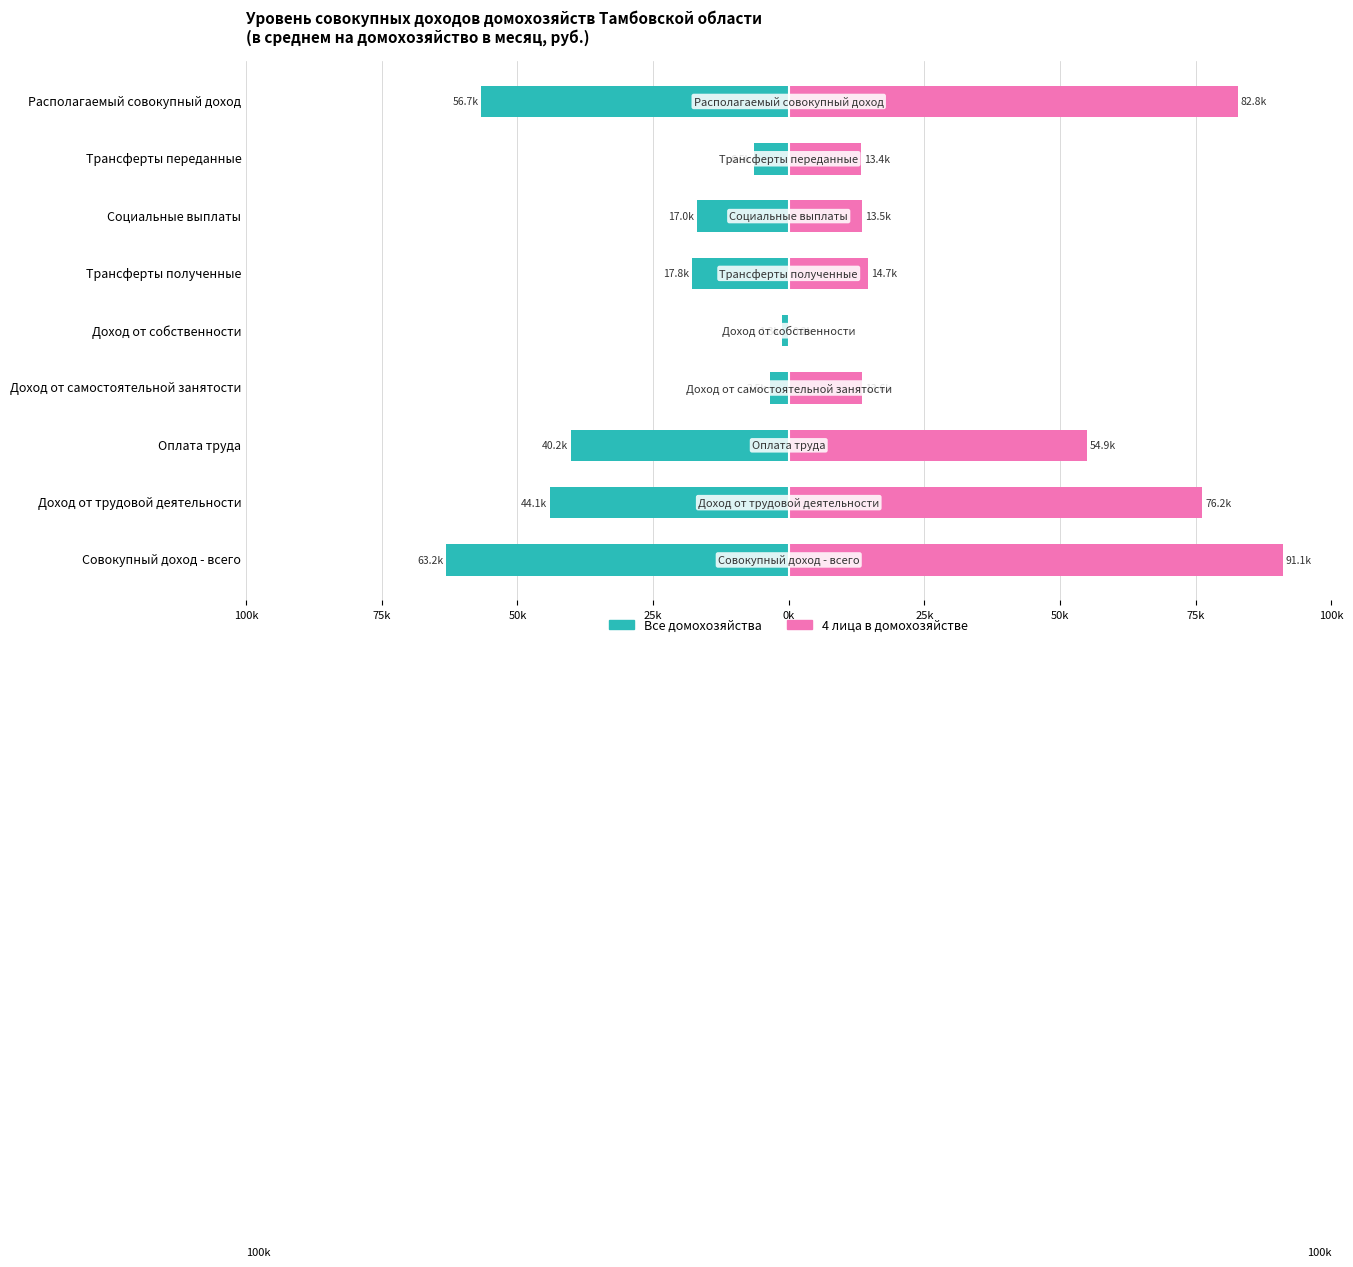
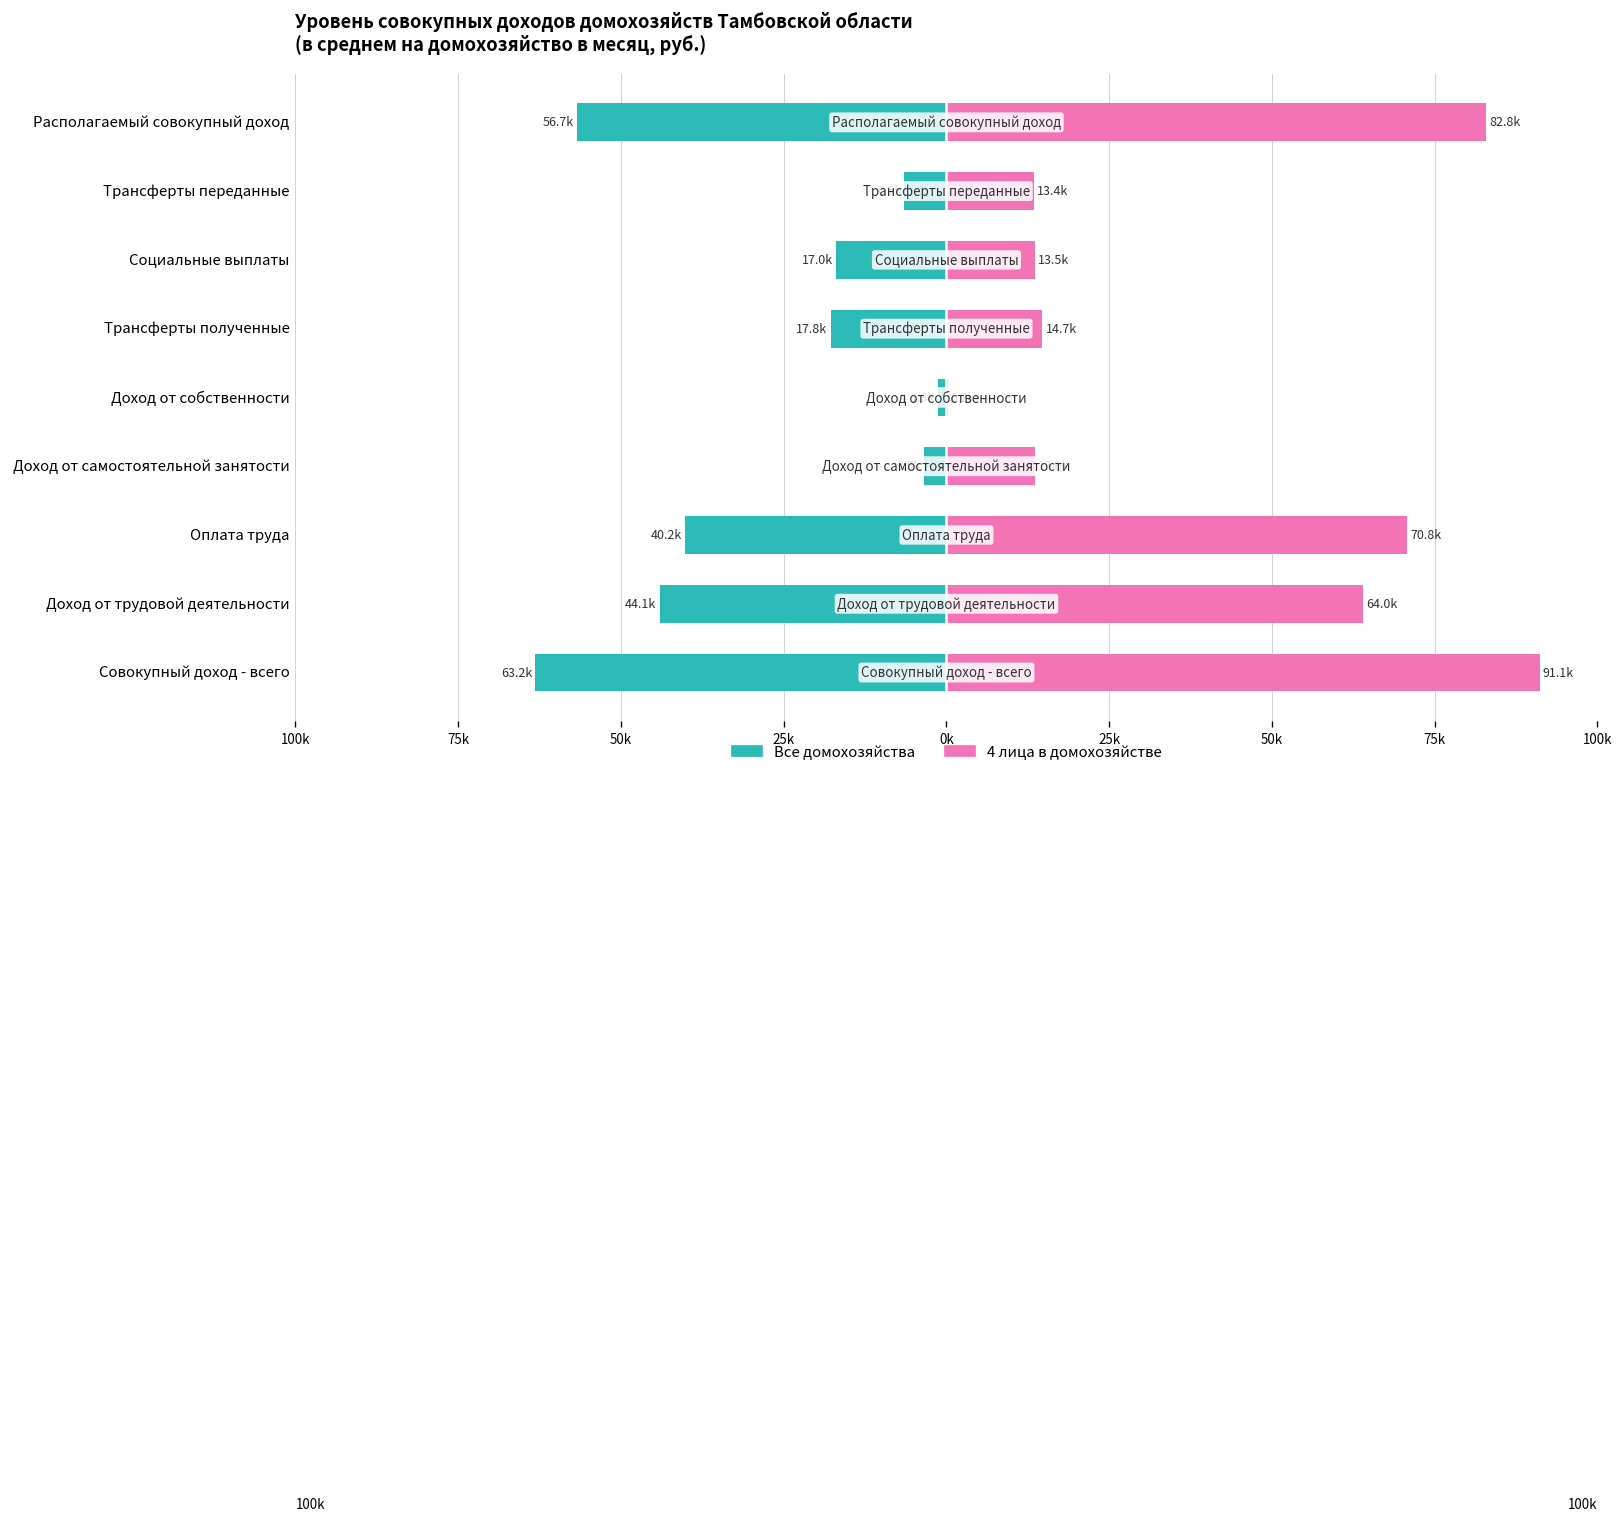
4 лица в домохозяйстве, Оплата труда: 54.9k -> 70.8k
4 лица в домохозяйстве, Доход от трудовой деятельности: 76.2k -> 64.0k
